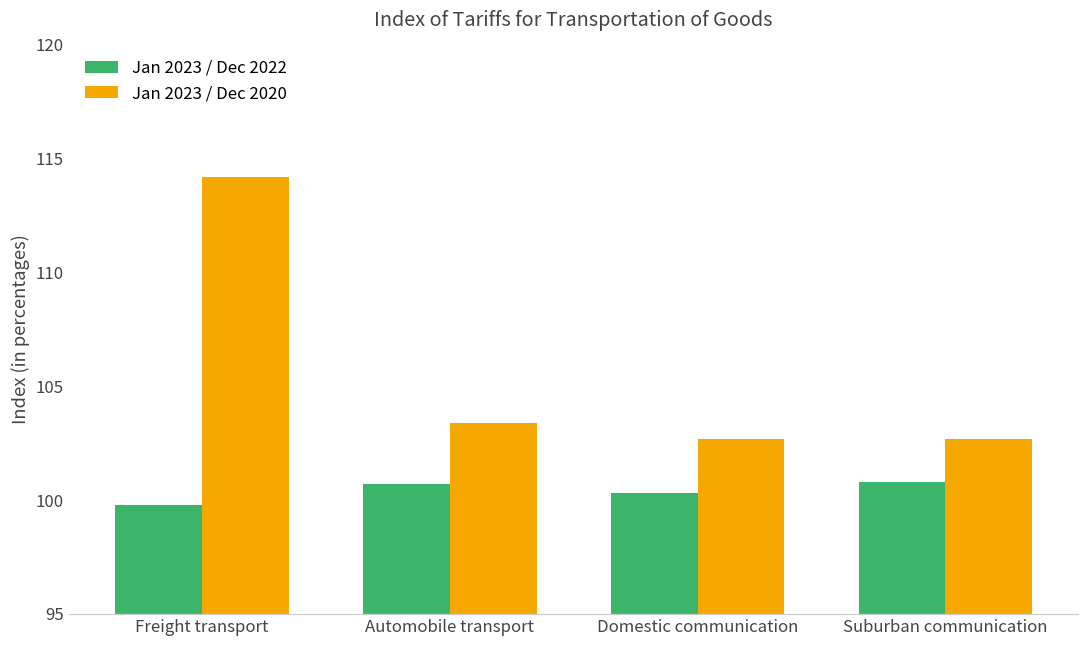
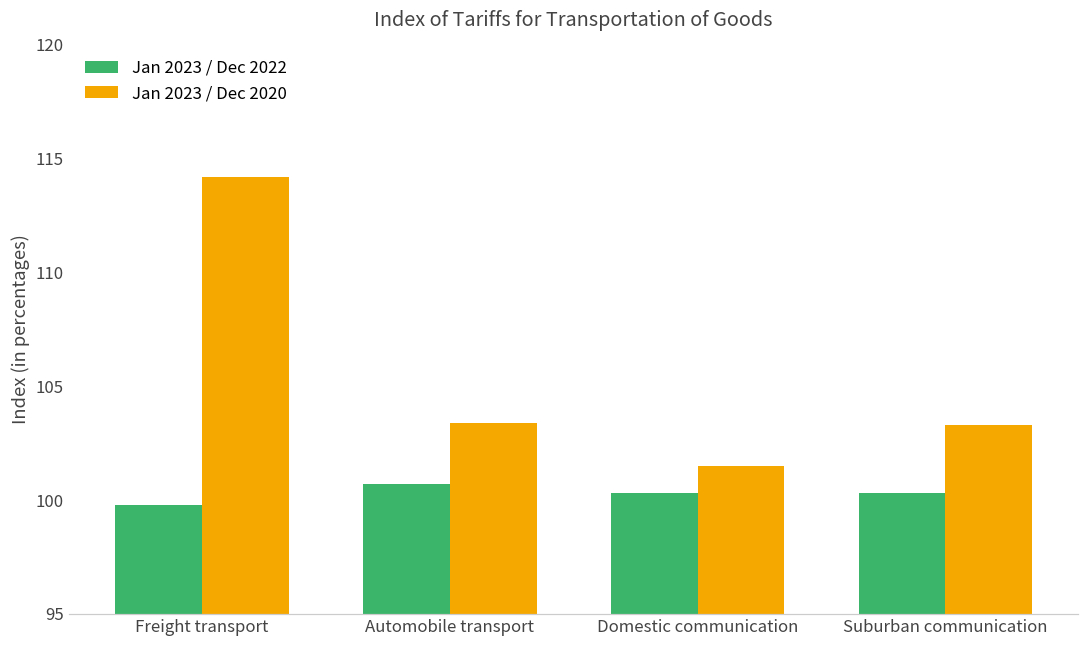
Jan 2023 / Dec 2020, Domestic communication: 102.7 -> 101.5
Jan 2023 / Dec 2022, Suburban communication: 100.8 -> 100.3
Jan 2023 / Dec 2020, Suburban communication: 102.7 -> 103.3
